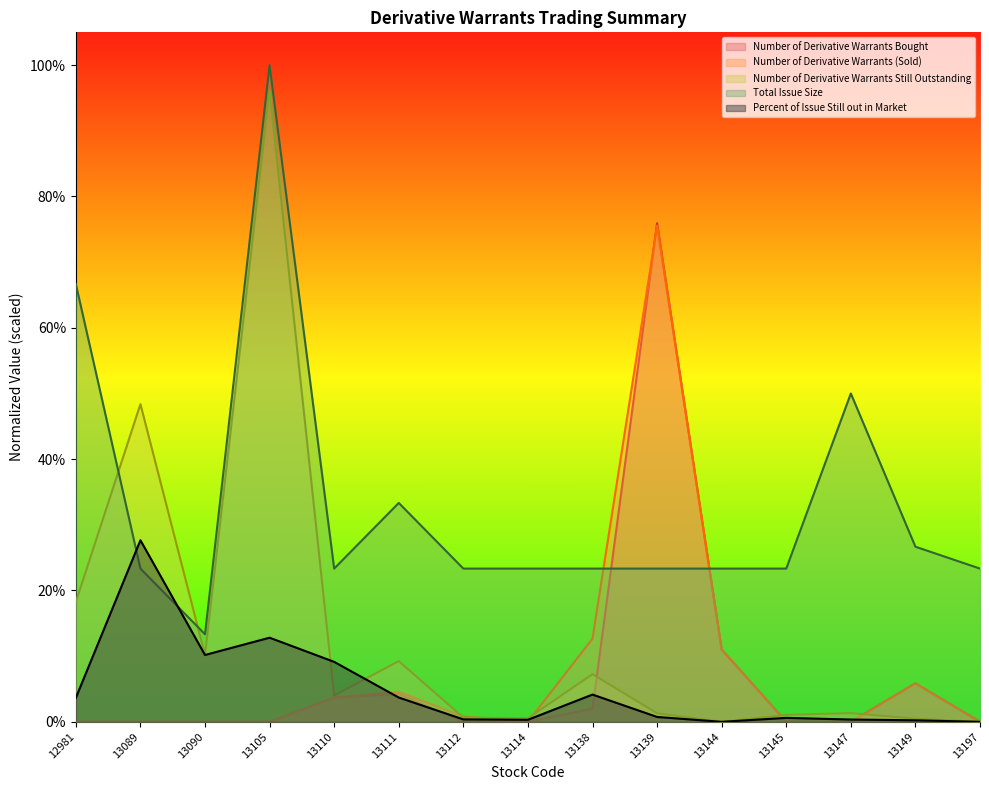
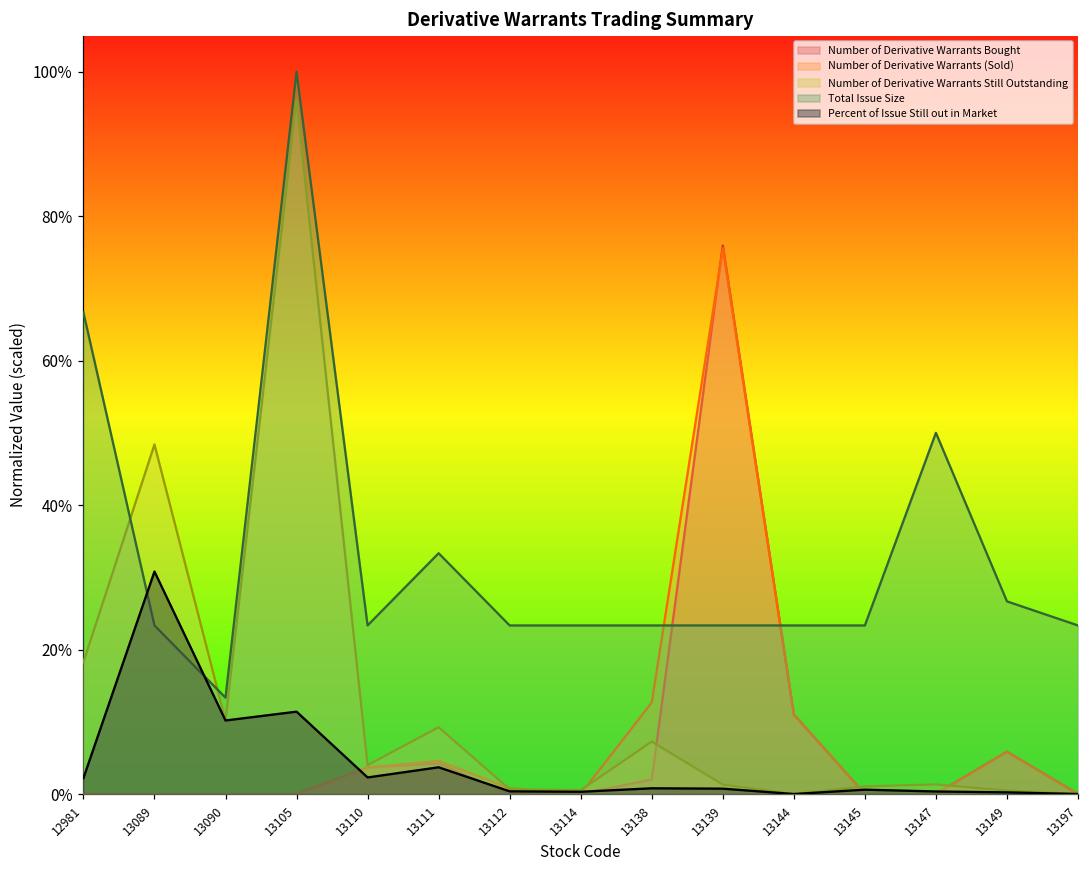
Percent of Issue Still out in Market, 12981: 4% -> 2%
Percent of Issue Still out in Market, 13089: 28% -> 31%
Percent of Issue Still out in Market, 13105: 13% -> 11%
Percent of Issue Still out in Market, 13110: 9% -> 2%
Percent of Issue Still out in Market, 13138: 4% -> 1%
